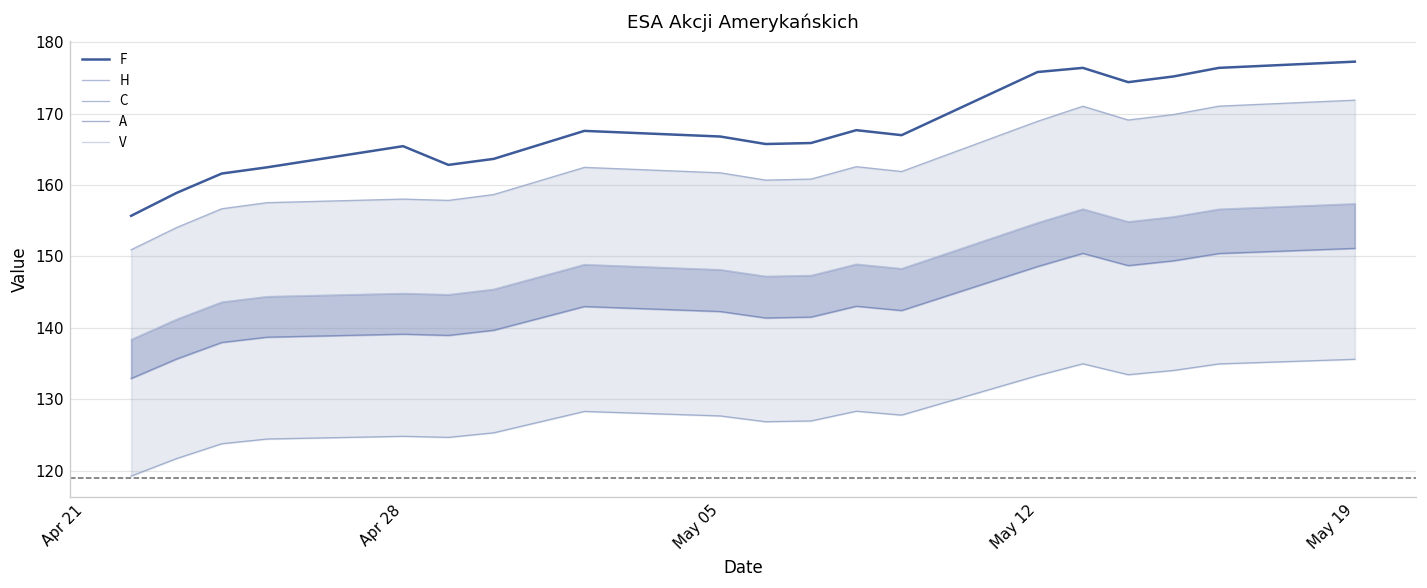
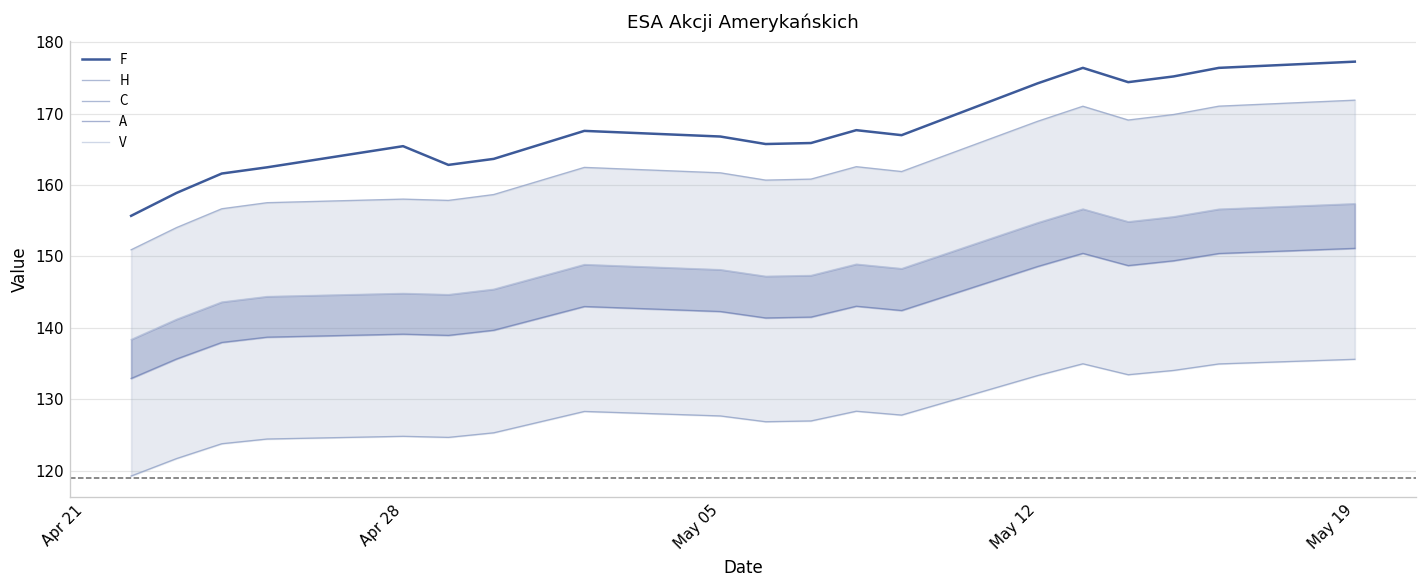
F, May 12: 176 -> 174
